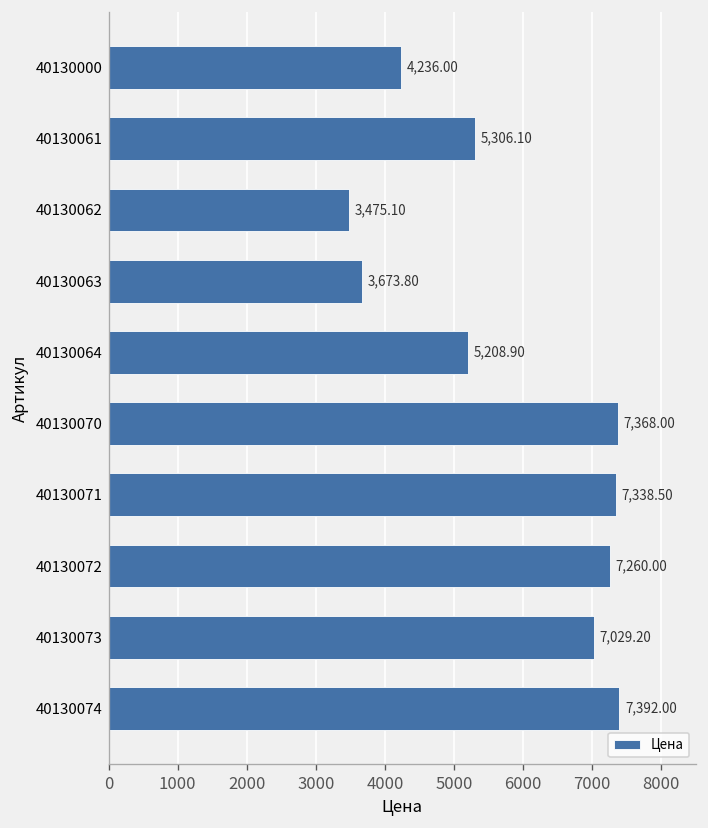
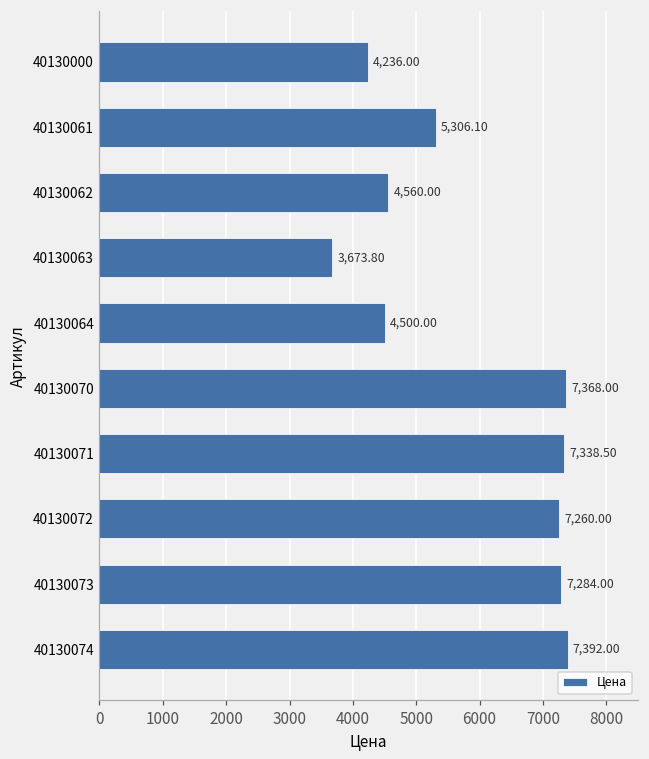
40130062: 3,475.10 -> 4,560.00
40130064: 5,208.90 -> 4,500.00
40130073: 7,029.20 -> 7,284.00
